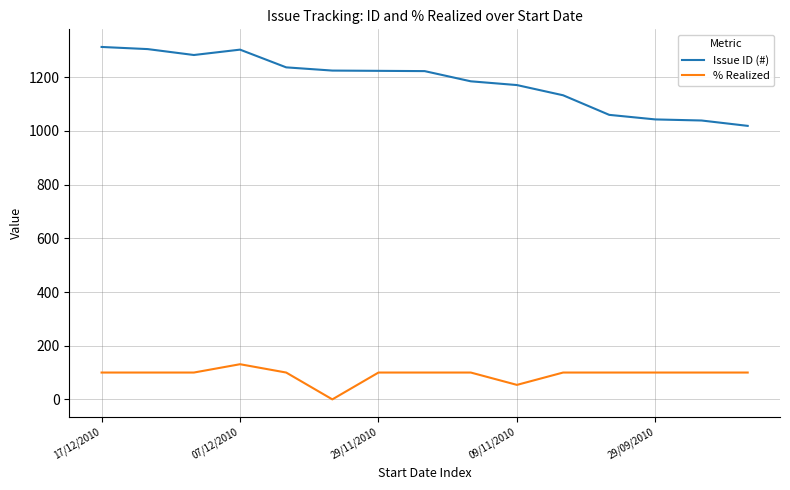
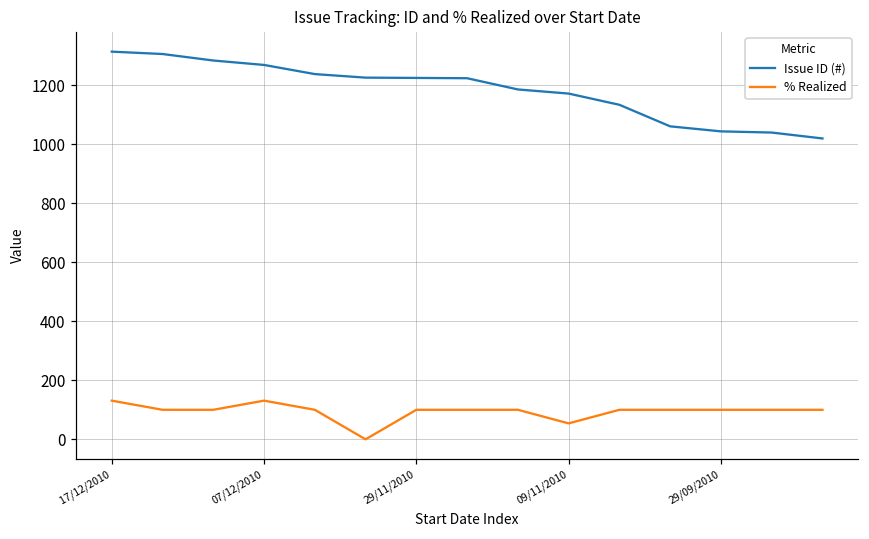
% Realized, 17/12/2010: 100 -> 130
Issue ID (#), 07/12/2010: 1300 -> 1270
